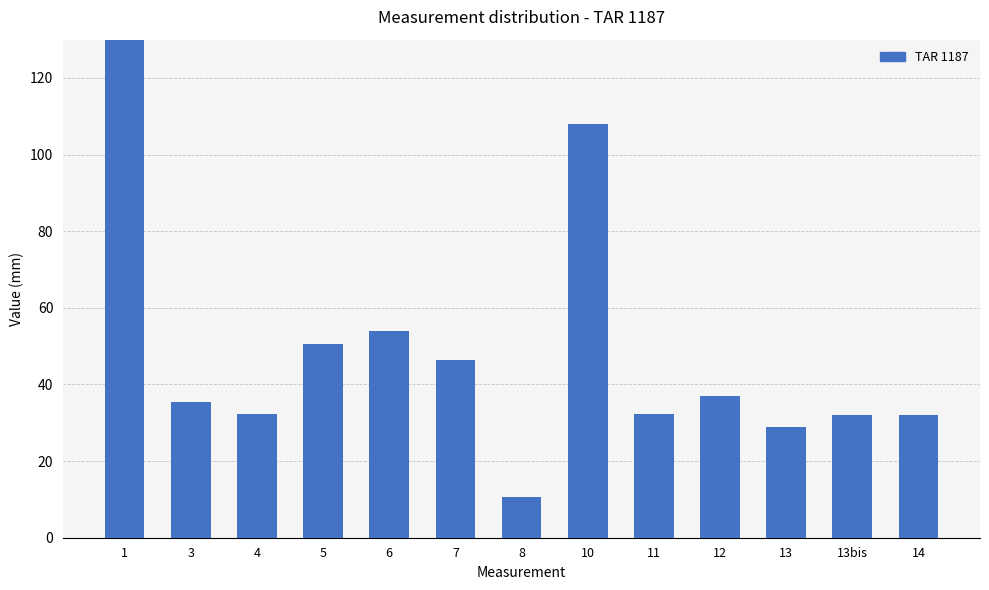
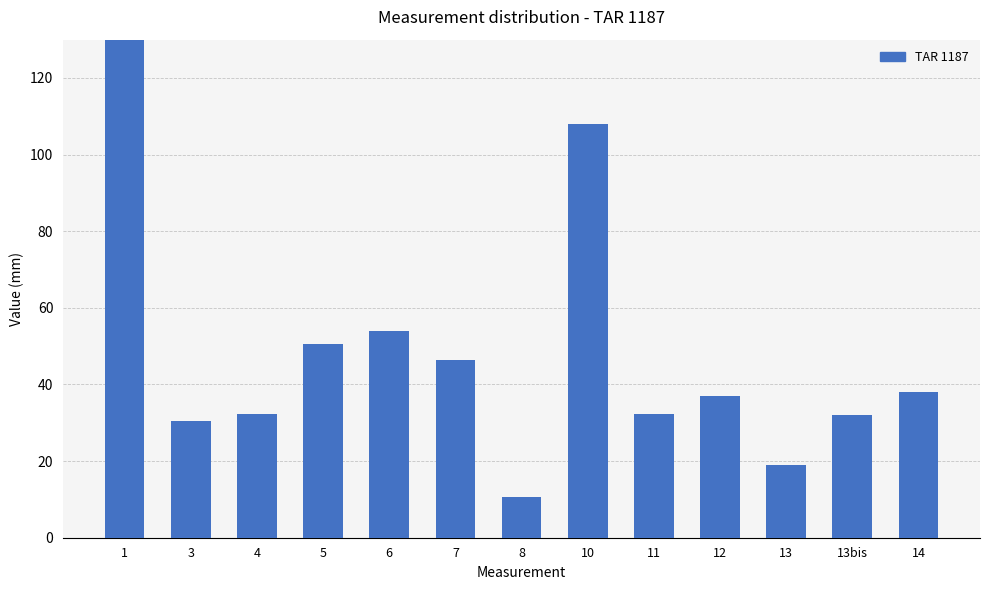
3: 36 -> 31
13: 29 -> 19
14: 32 -> 38
